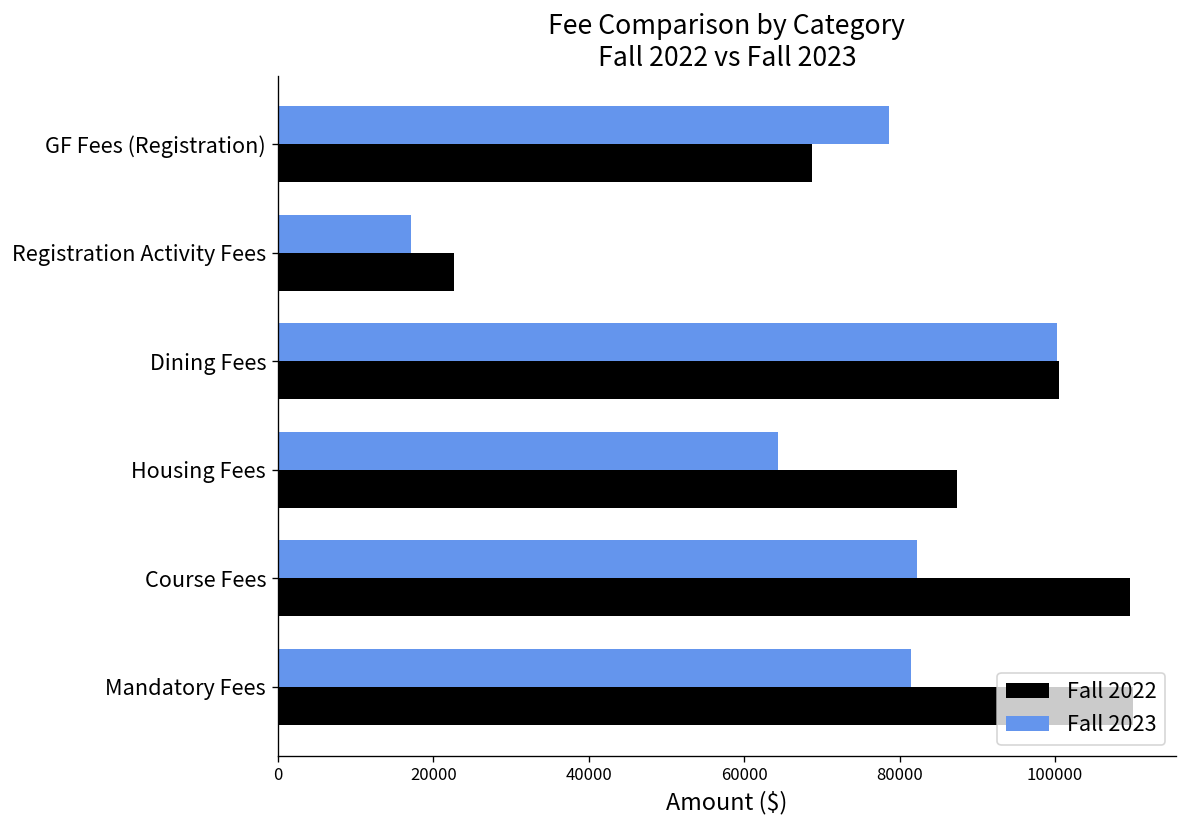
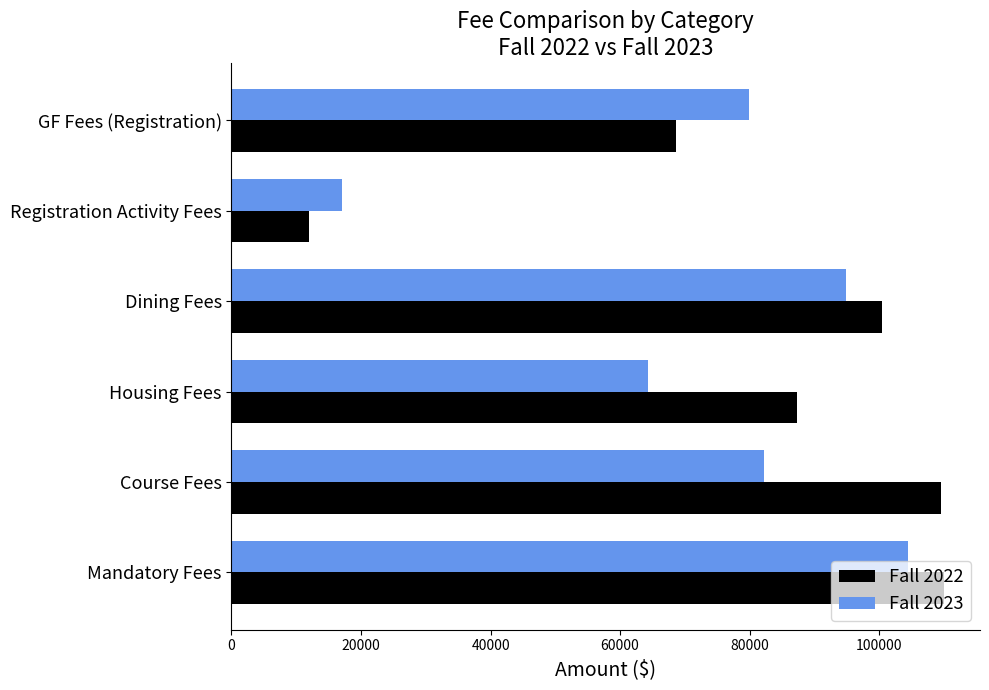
Fall 2023, GF Fees (Registration): 79000 -> 80000
Fall 2022, Registration Activity Fees: 23000 -> 12000
Fall 2023, Dining Fees: 100000 -> 95000
Fall 2023, Mandatory Fees: 81000 -> 105000
